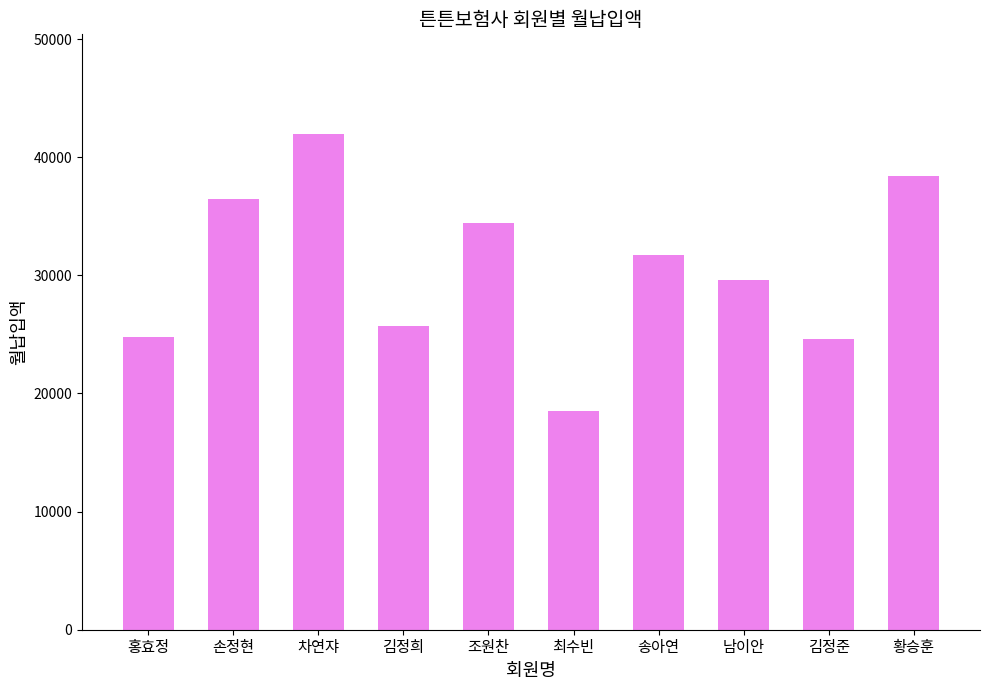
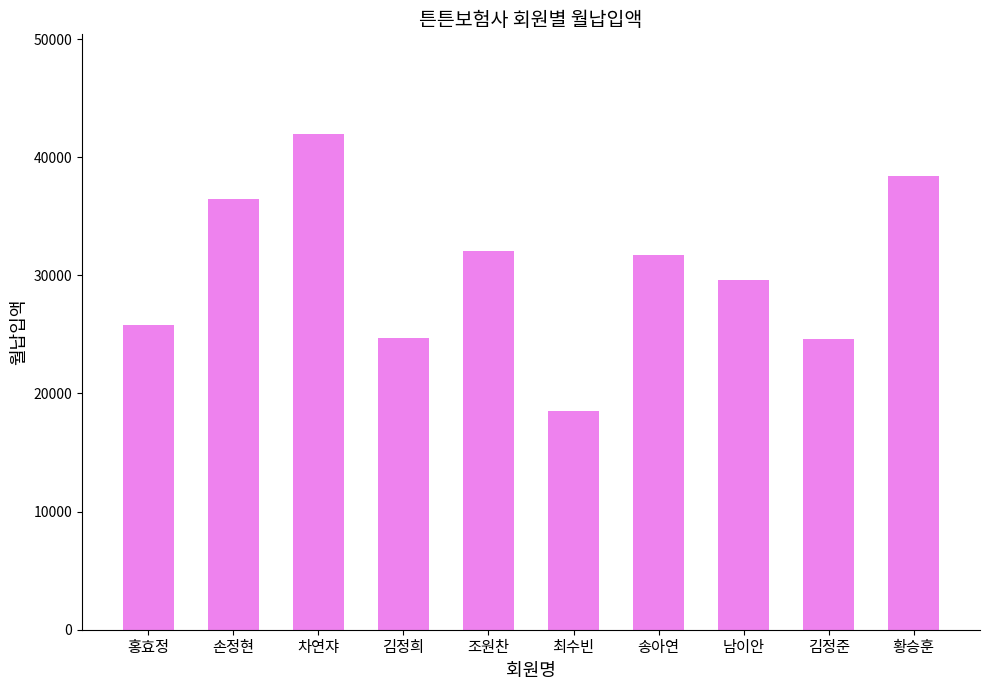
홍효정: 24800 -> 25800
김정희: 25700 -> 24700
조원찬: 34400 -> 32100
